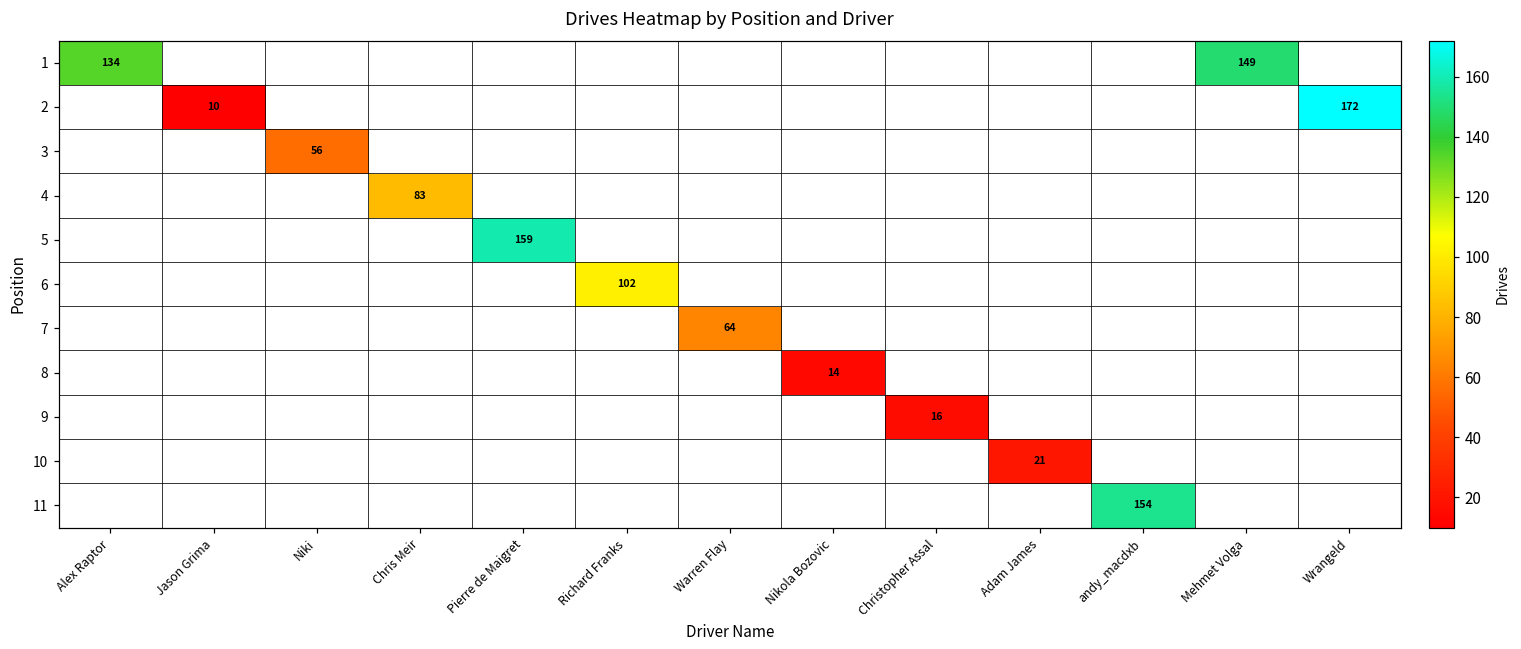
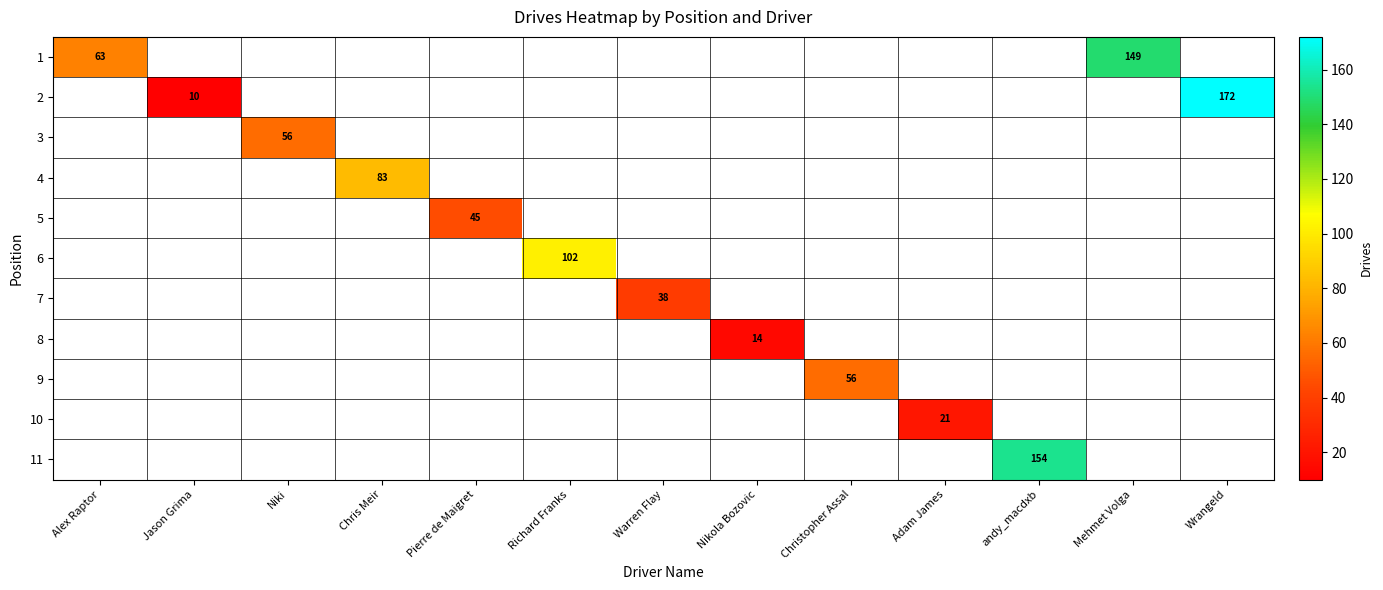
1, Alex Raptor: 134 -> 63
5, Pierre de Maigret: 159 -> 45
7, Warren Flay: 64 -> 38
9, Christopher Assal: 16 -> 56
